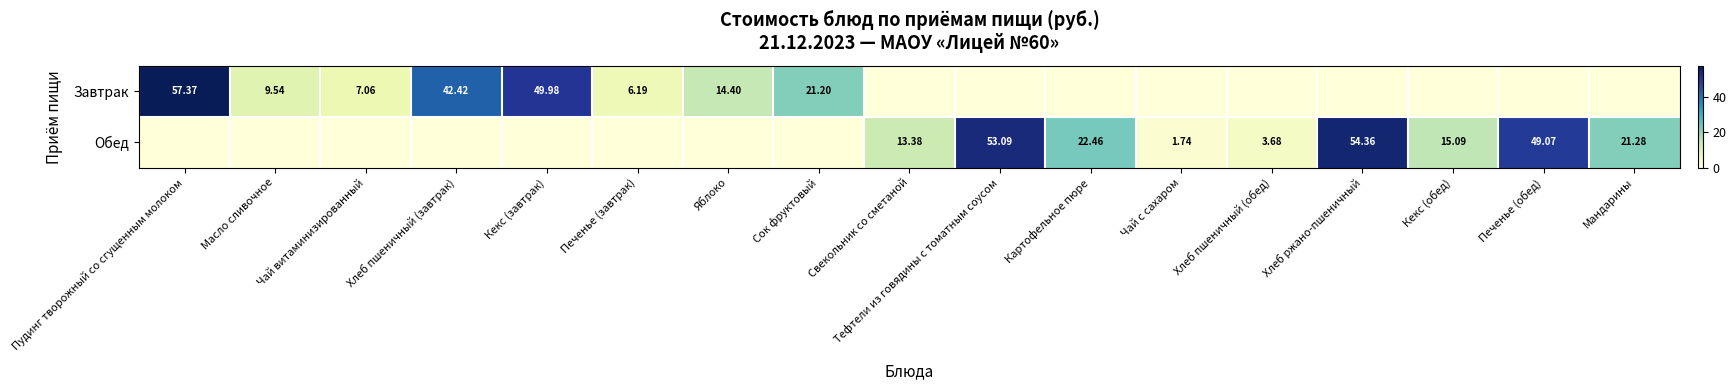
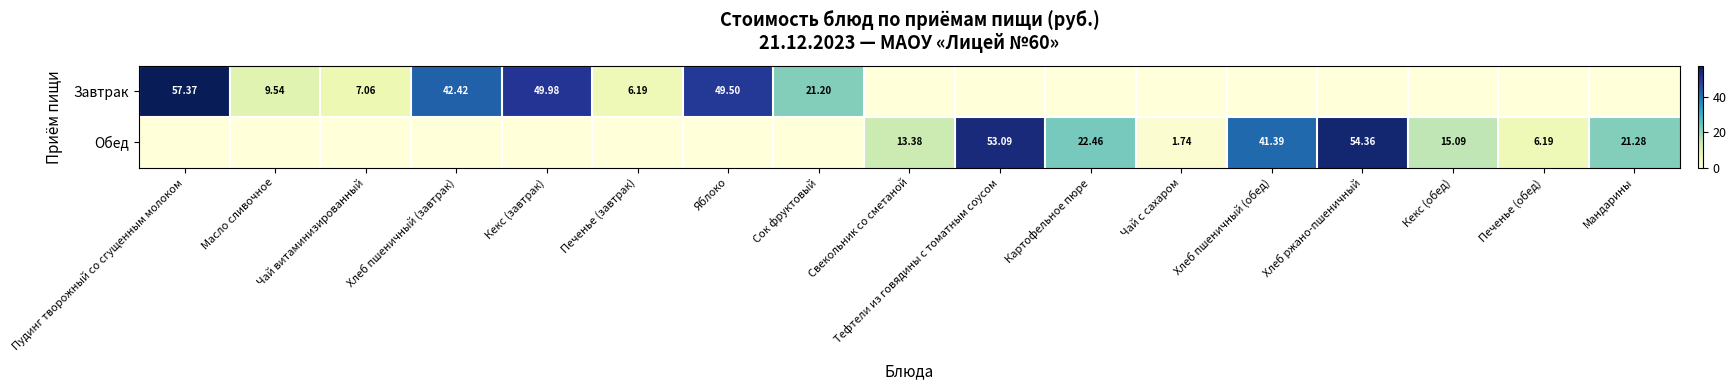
Завтрак, Яблоко: 14.40 -> 49.50
Обед, Хлеб пшеничный (обед): 3.68 -> 41.39
Обед, Печенье (обед): 49.07 -> 6.19
